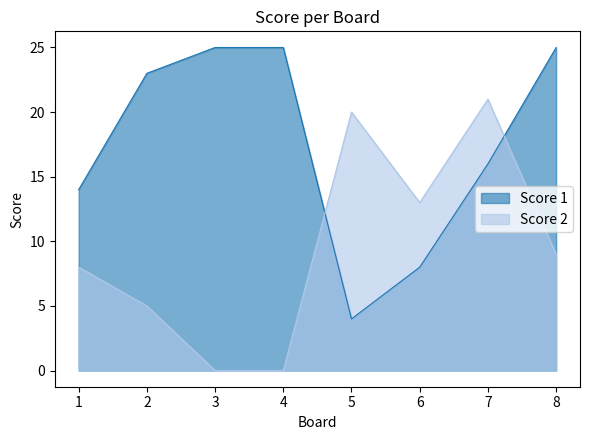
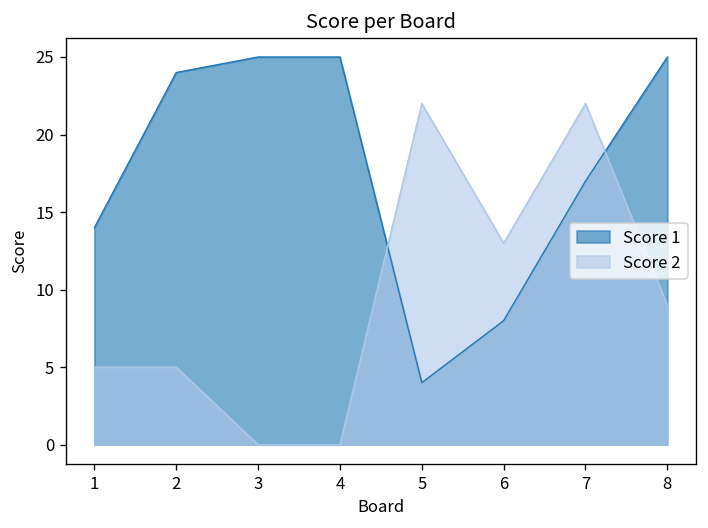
Score 2, 1: 8 -> 5
Score 1, 2: 23 -> 24
Score 2, 5: 20 -> 22
Score 1, 7: 16 -> 17
Score 2, 7: 21 -> 22
